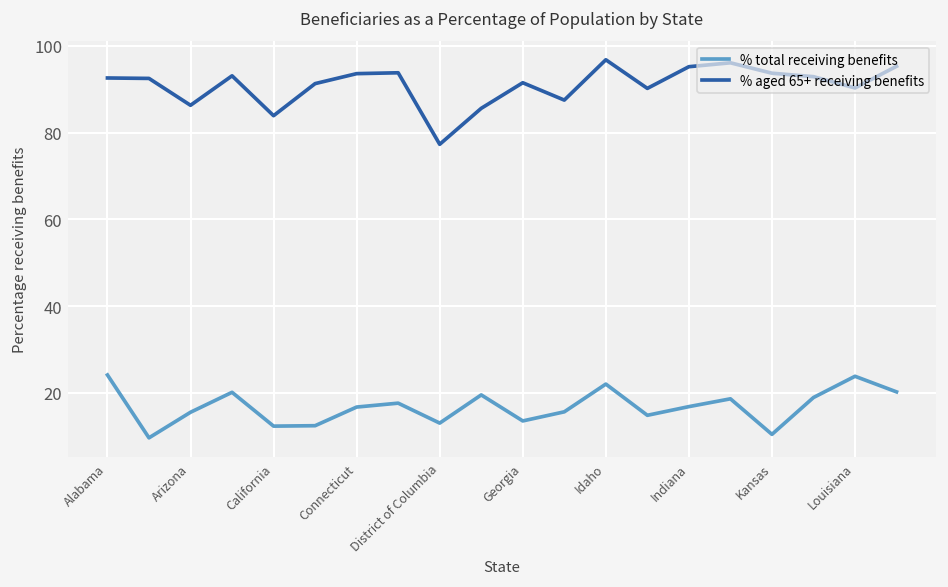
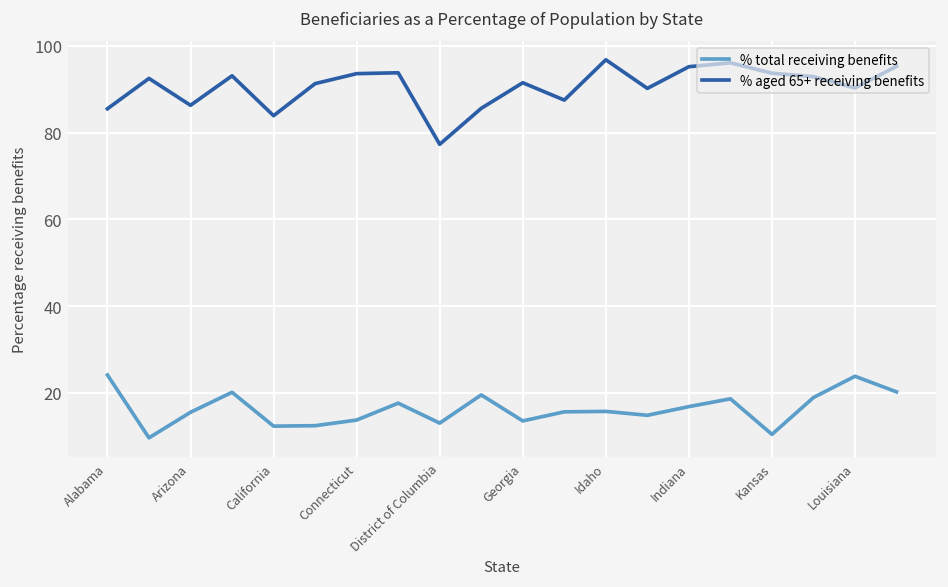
% aged 65+ receiving benefits, Alabama: 93 -> 86
% total receiving benefits, Connecticut: 17 -> 14
% total receiving benefits, Idaho: 22 -> 16
